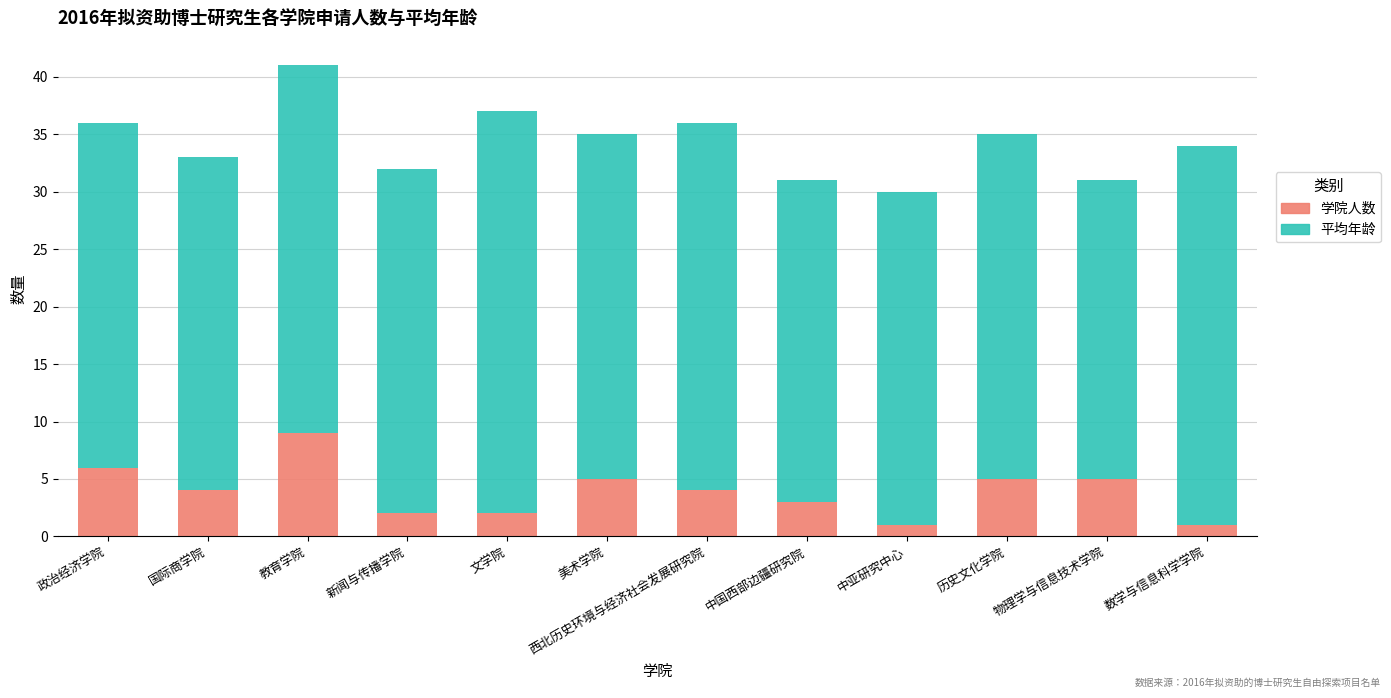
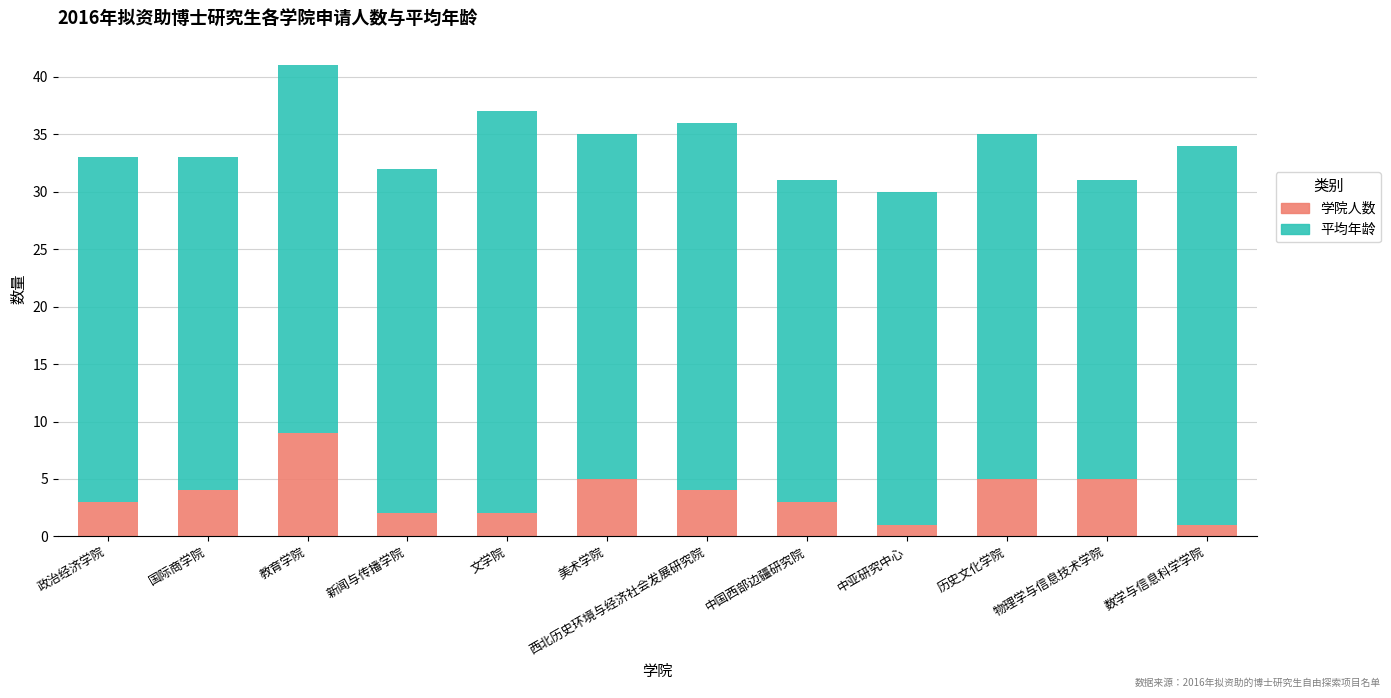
学院人数, 政治经济学院: 6 -> 3
